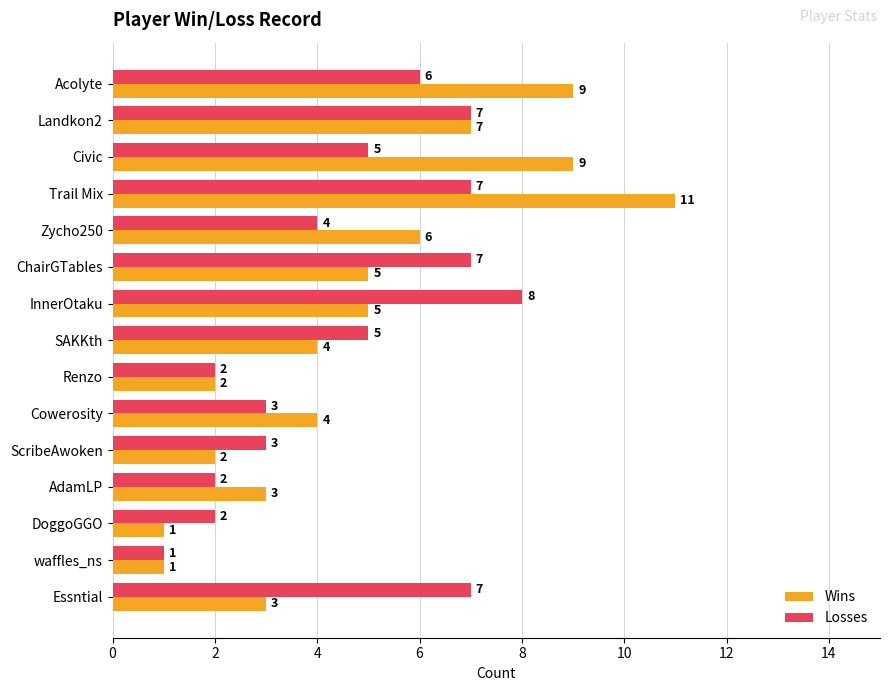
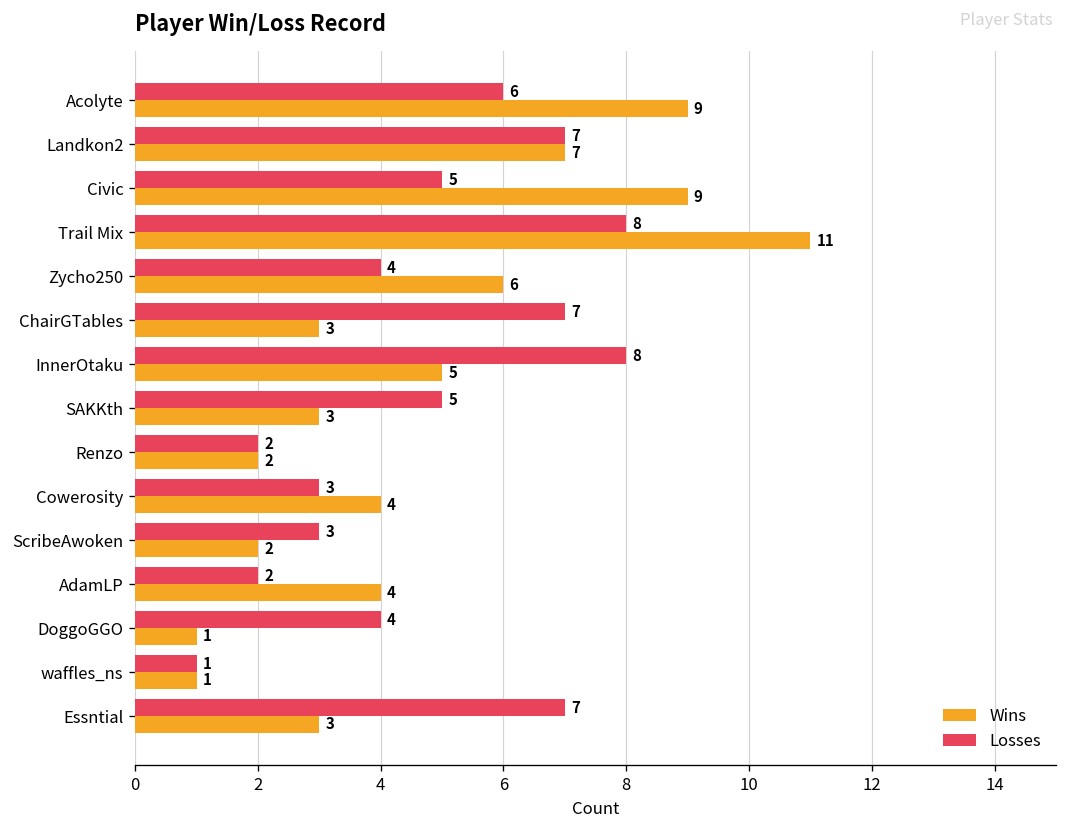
Losses, Trail Mix: 7 -> 8
Wins, ChairGTables: 5 -> 3
Wins, SAKKth: 4 -> 3
Wins, AdamLP: 3 -> 4
Losses, DoggoGGO: 2 -> 4
